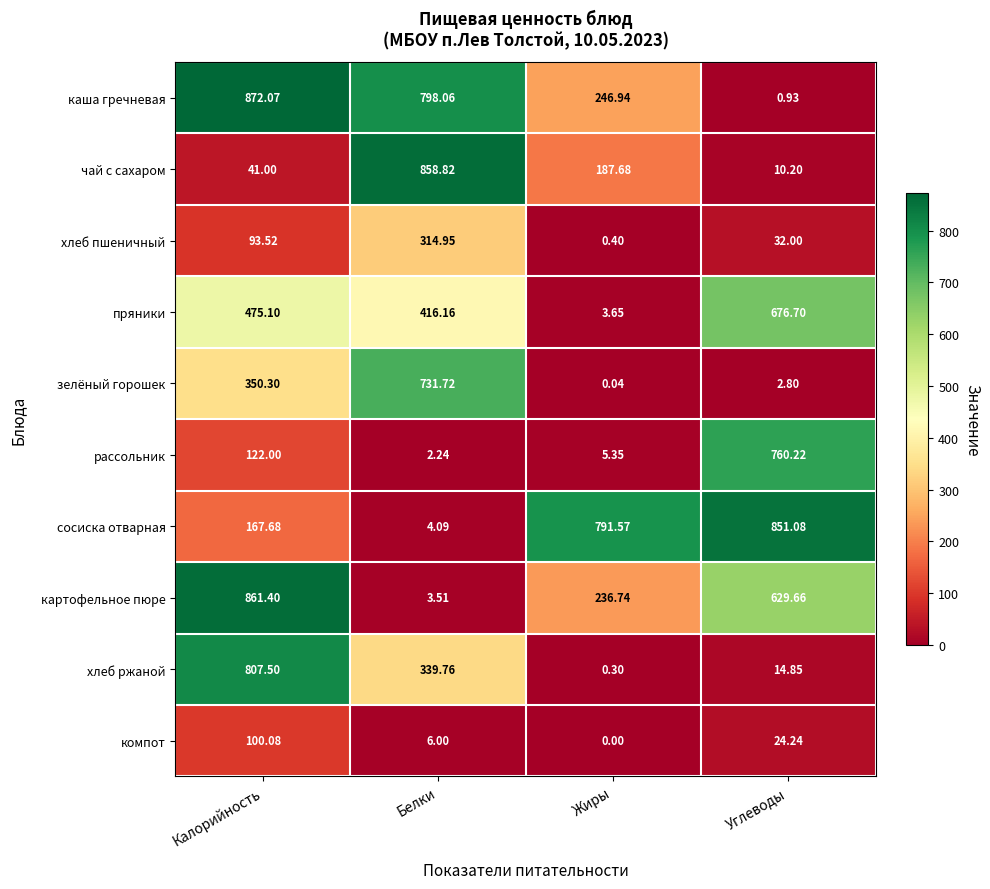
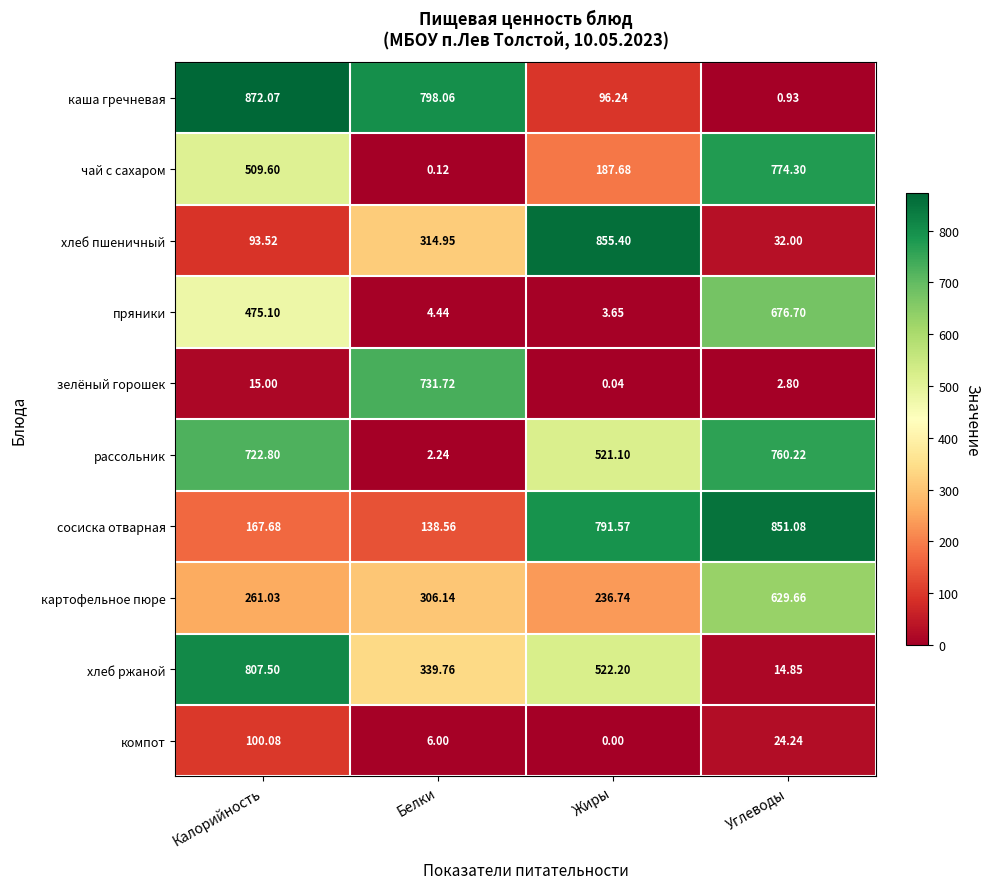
каша гречневая, Жиры: 246.94 -> 96.24
чай с сахаром, Калорийность: 41.00 -> 509.60
чай с сахаром, Белки: 858.82 -> 0.12
чай с сахаром, Углеводы: 10.20 -> 774.30
хлеб пшеничный, Жиры: 0.40 -> 855.40
пряники, Белки: 416.16 -> 4.44
зелёный горошек, Калорийность: 350.30 -> 15.00
рассольник, Калорийность: 122.00 -> 722.80
рассольник, Жиры: 5.35 -> 521.10
сосиска отварная, Белки: 4.09 -> 138.56
картофельное пюре, Калорийность: 861.40 -> 261.03
картофельное пюре, Белки: 3.51 -> 306.14
хлеб ржаной, Жиры: 0.30 -> 522.20
